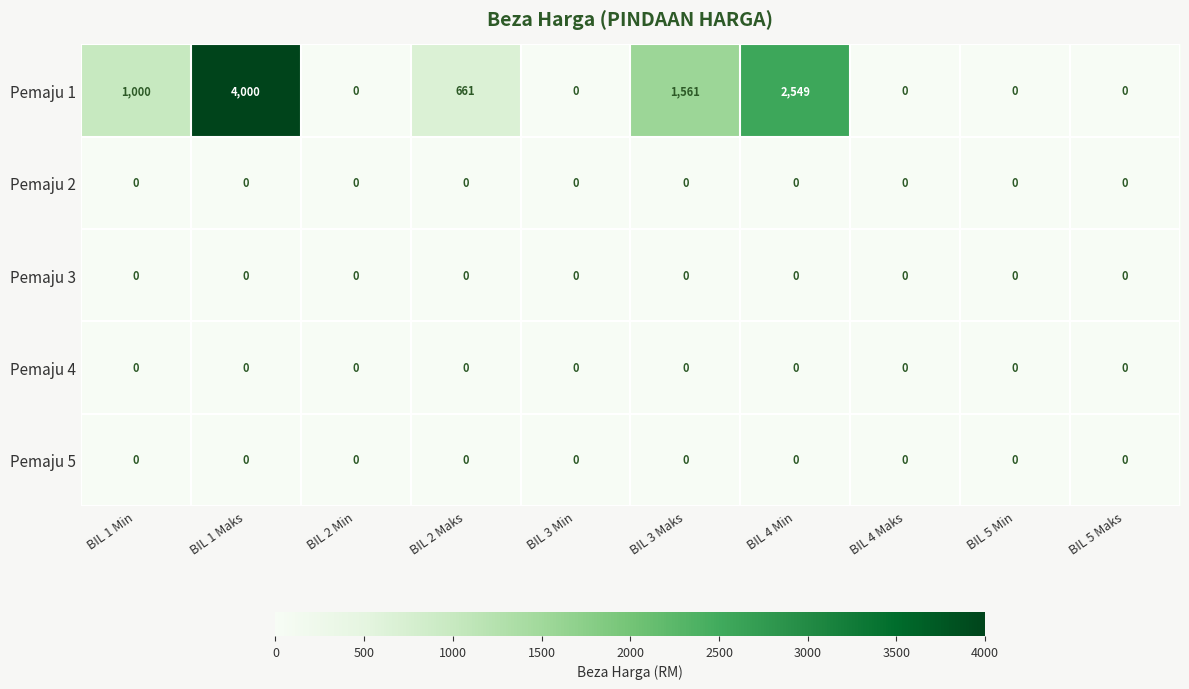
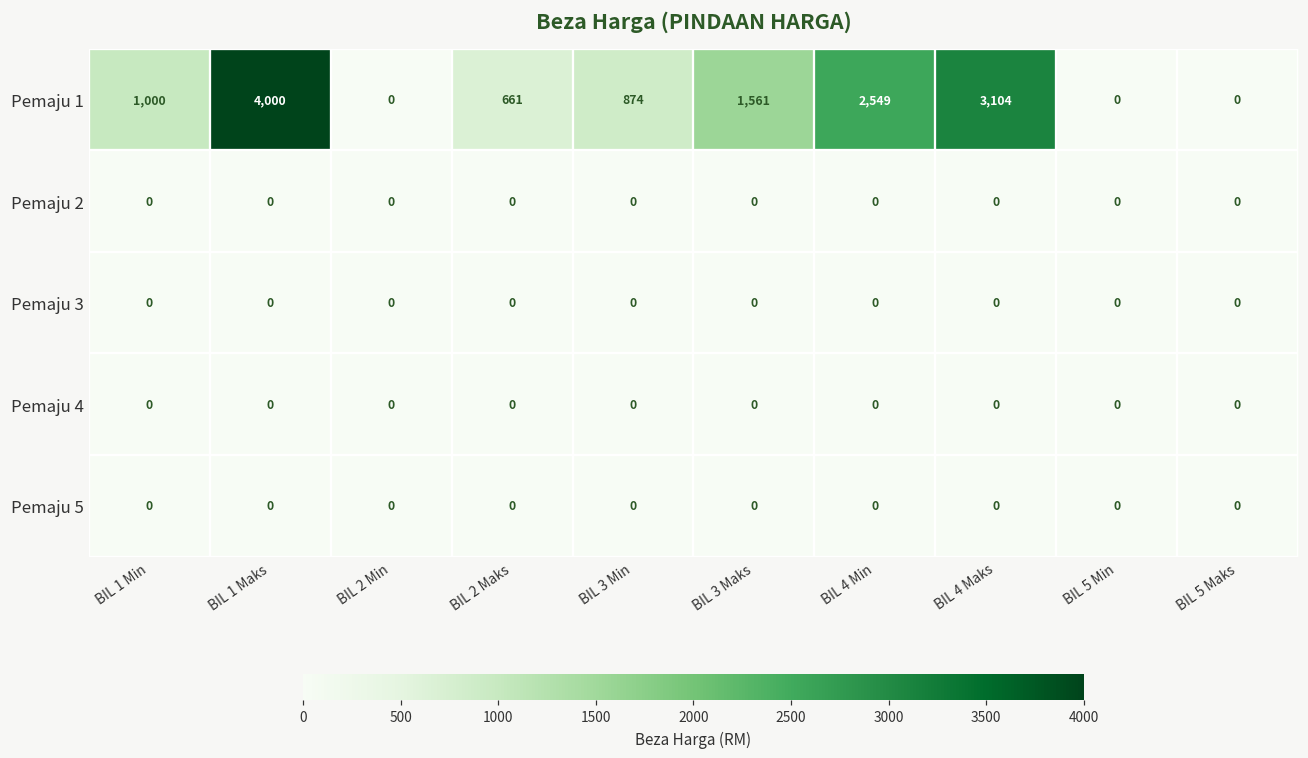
Pemaju 1, BIL 3 Min: 0 -> 874
Pemaju 1, BIL 4 Maks: 0 -> 3,104
